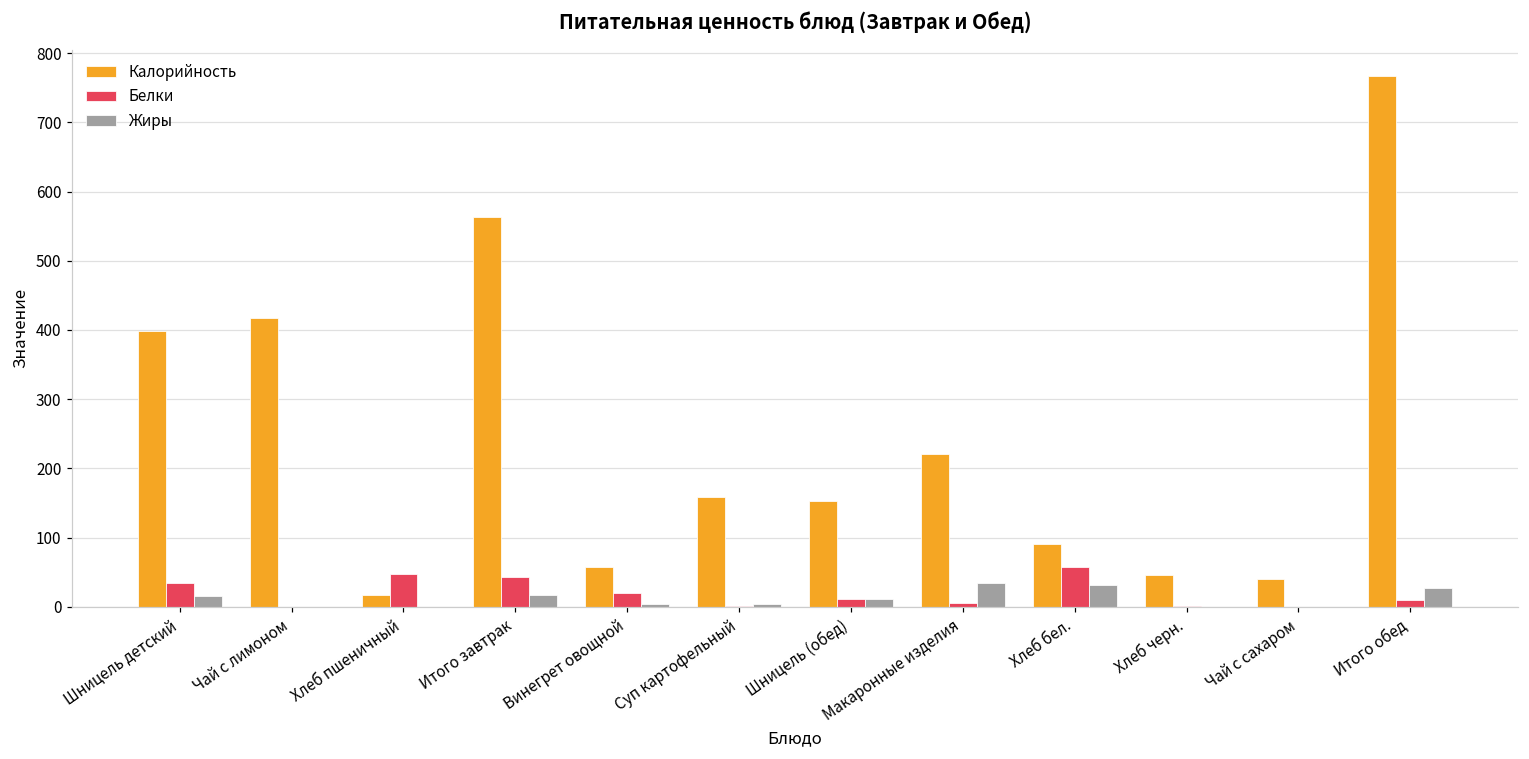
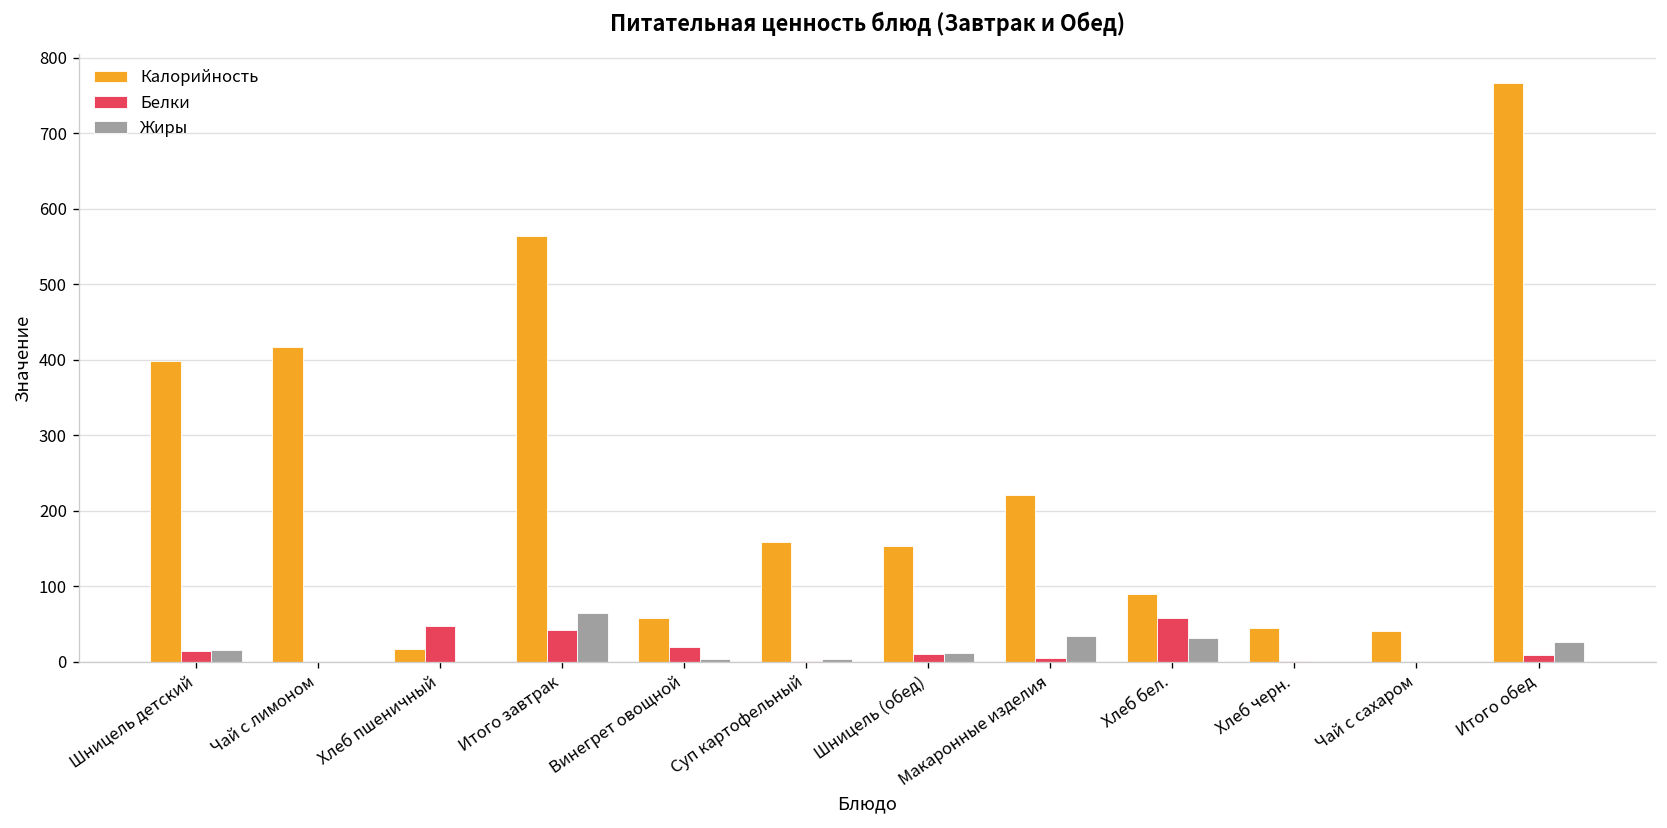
Белки, Шницель детский: 40 -> 10
Жиры, Итого завтрак: 20 -> 60
